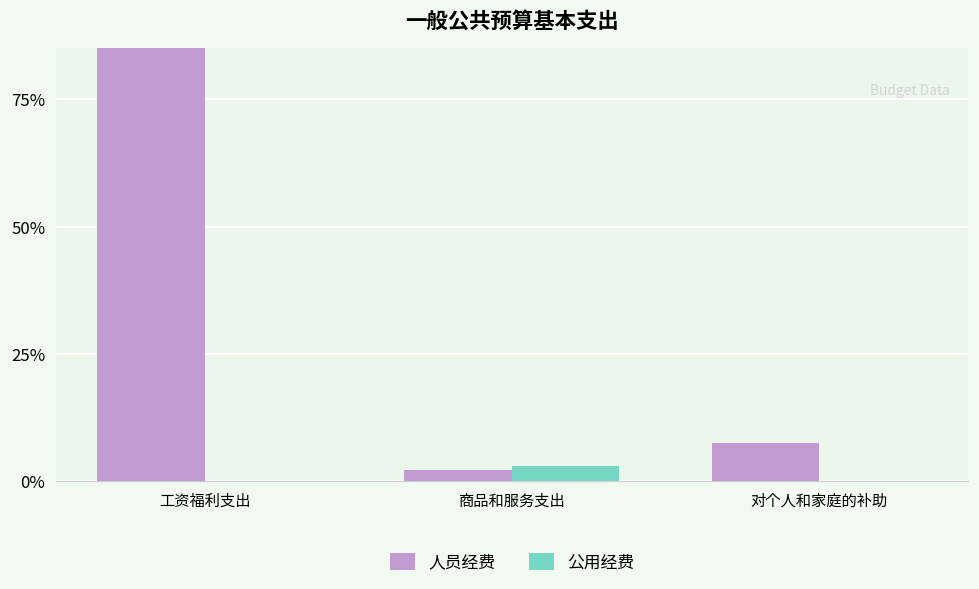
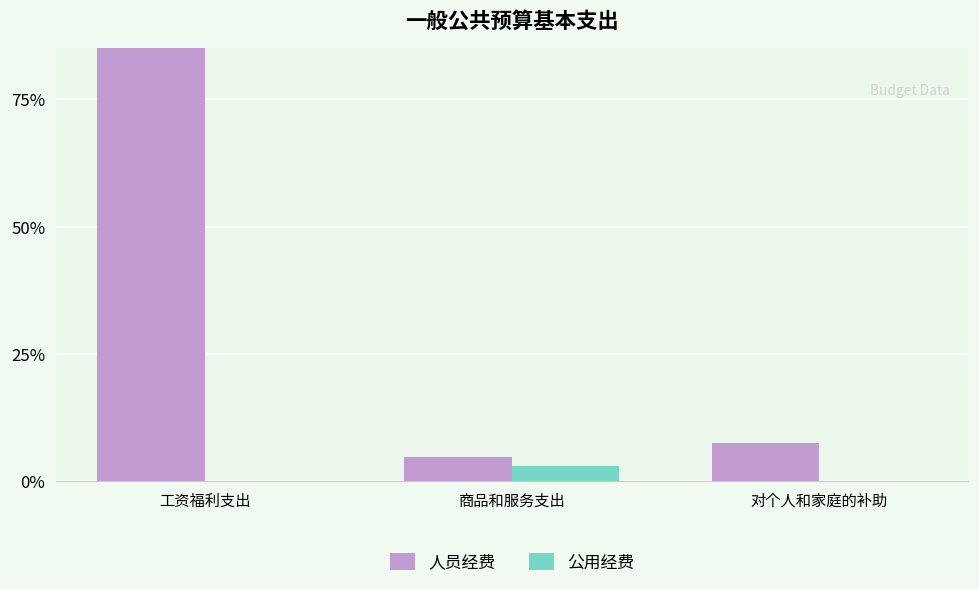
人员经费, 商品和服务支出: 2% -> 5%
